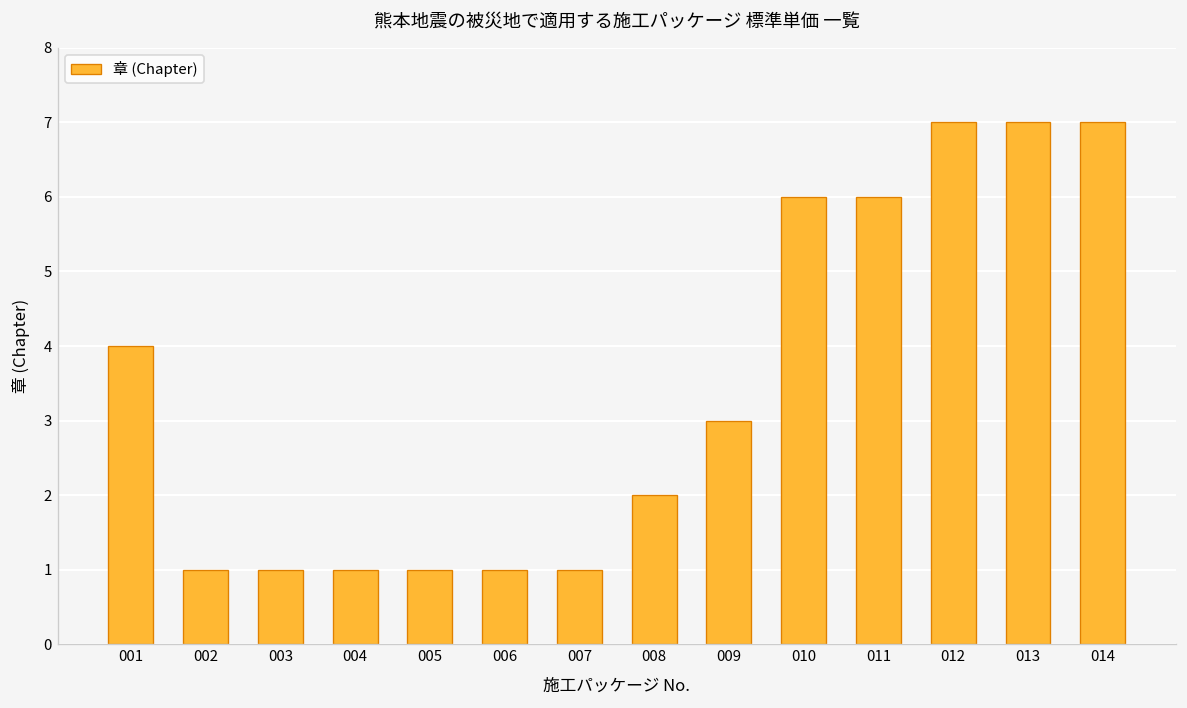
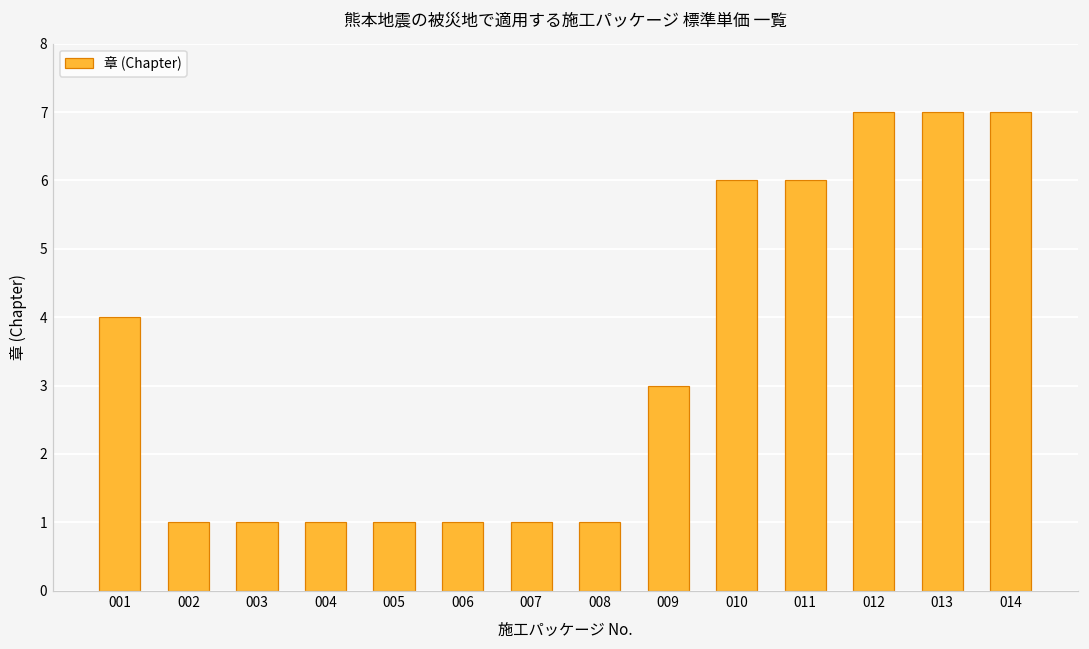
008: 2 -> 1
